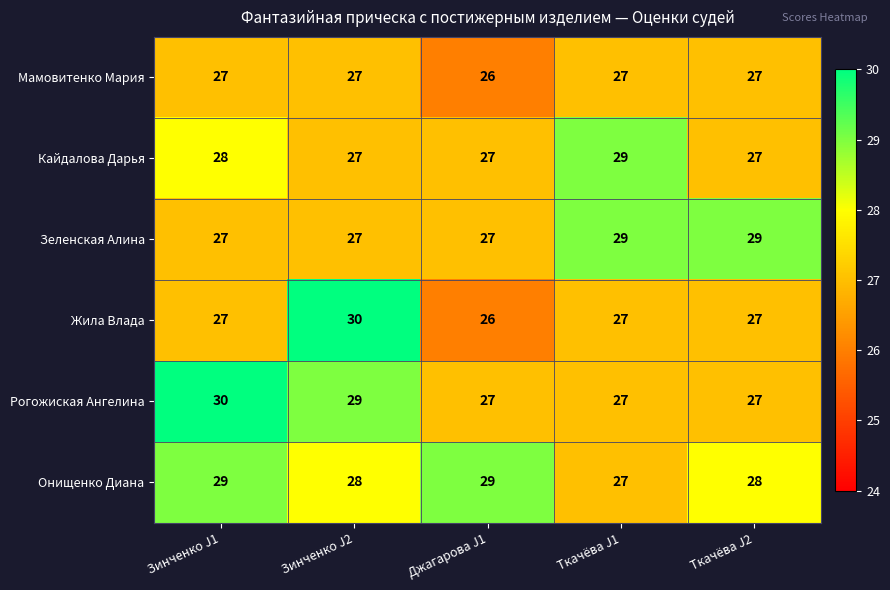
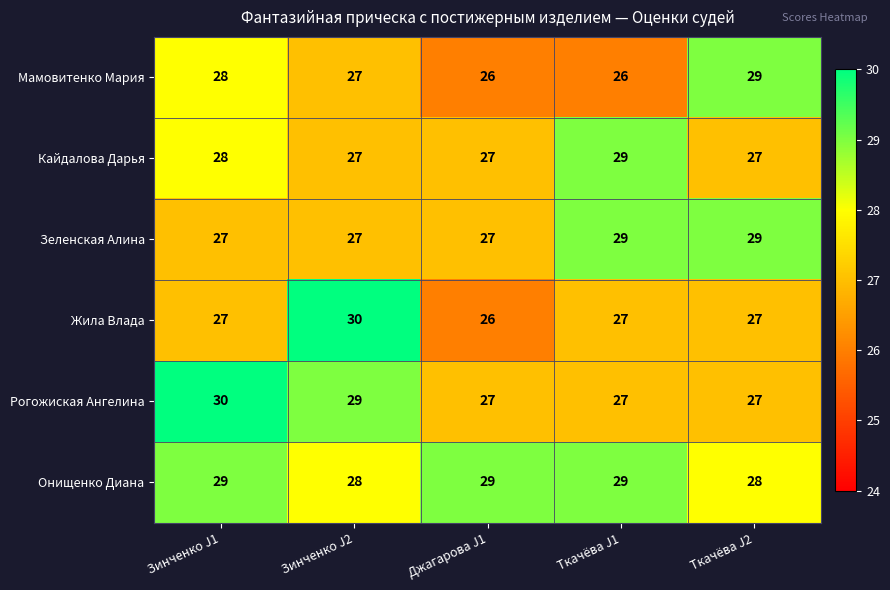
Мамовитенко Мария, Зинченко J1: 27 -> 28
Мамовитенко Мария, Ткачёва J1: 27 -> 26
Мамовитенко Мария, Ткачёва J2: 27 -> 29
Онищенко Диана, Ткачёва J1: 27 -> 29
